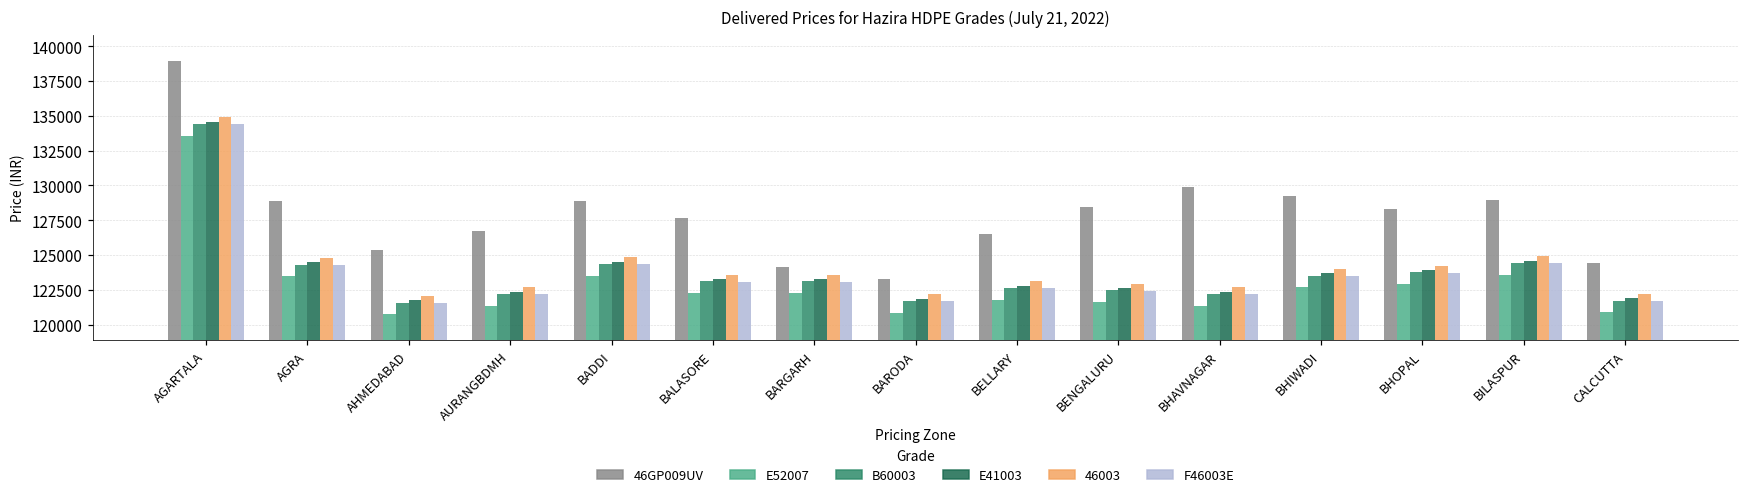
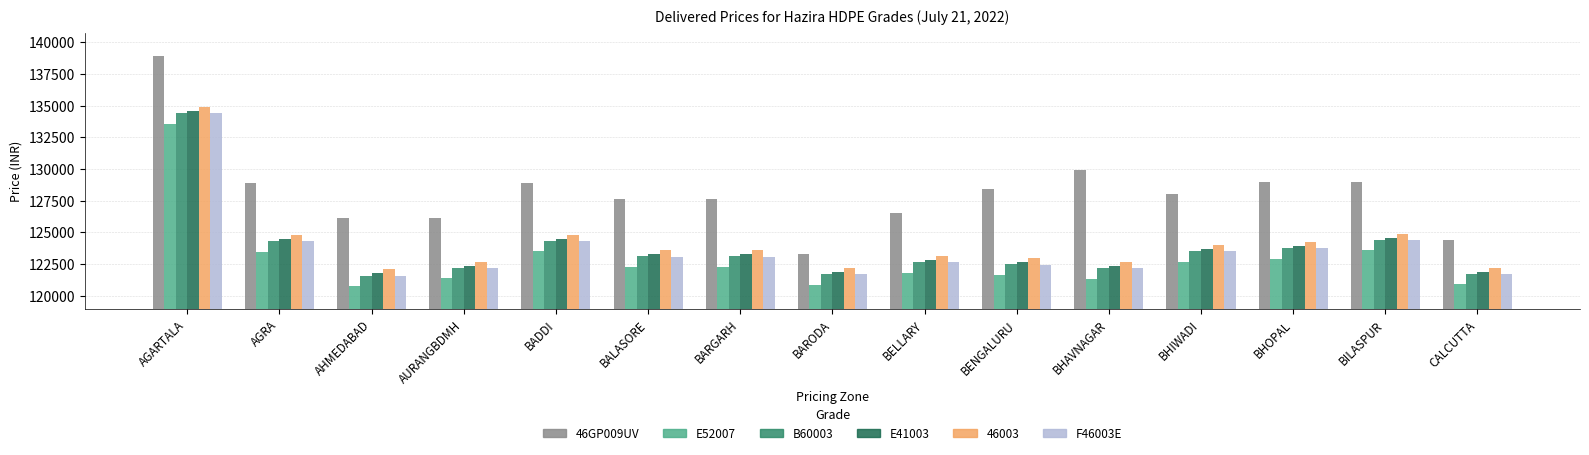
46GP009UV, AHMEDABAD: 125300 -> 126100
46GP009UV, AURANGBDMH: 126800 -> 126100
46GP009UV, BARGARH: 124200 -> 127700
46GP009UV, BHIWADI: 129200 -> 128100
46GP009UV, BHOPAL: 128300 -> 129000
